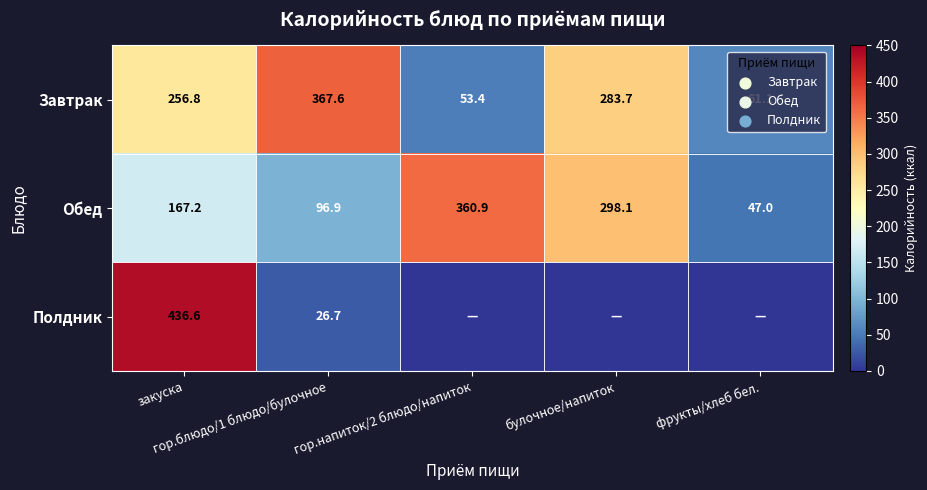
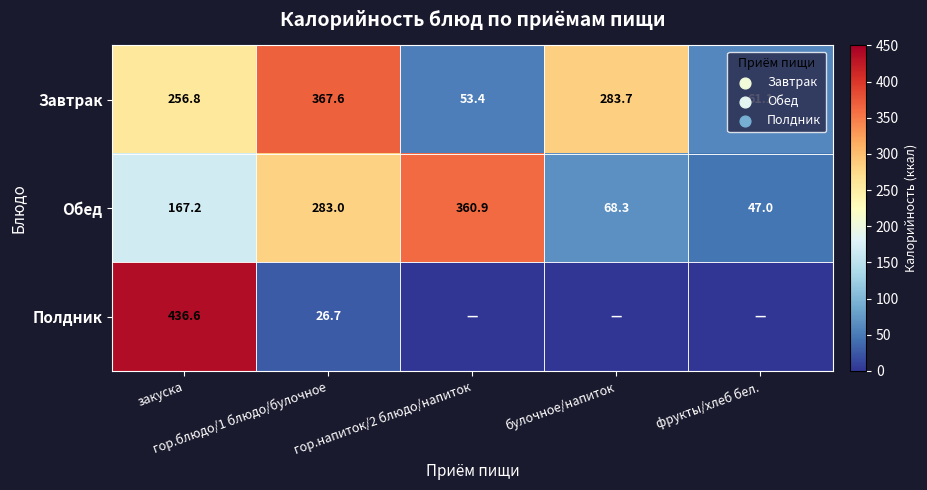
Обед, гор.блюдо/1 блюдо/булочное: 96.9 -> 283.0
Обед, булочное/напиток: 298.1 -> 68.3
